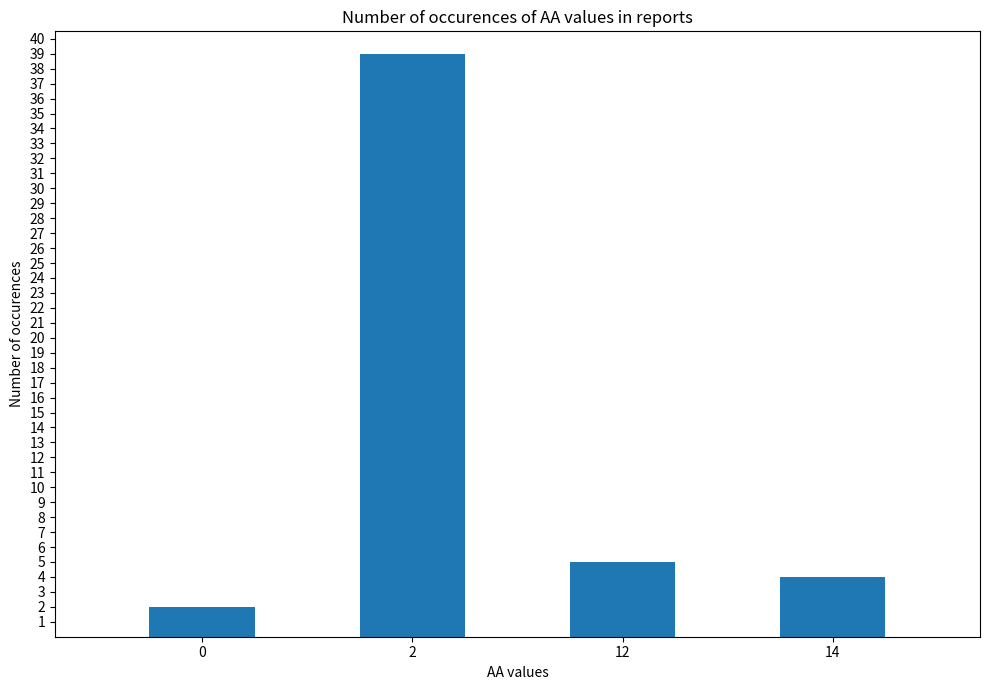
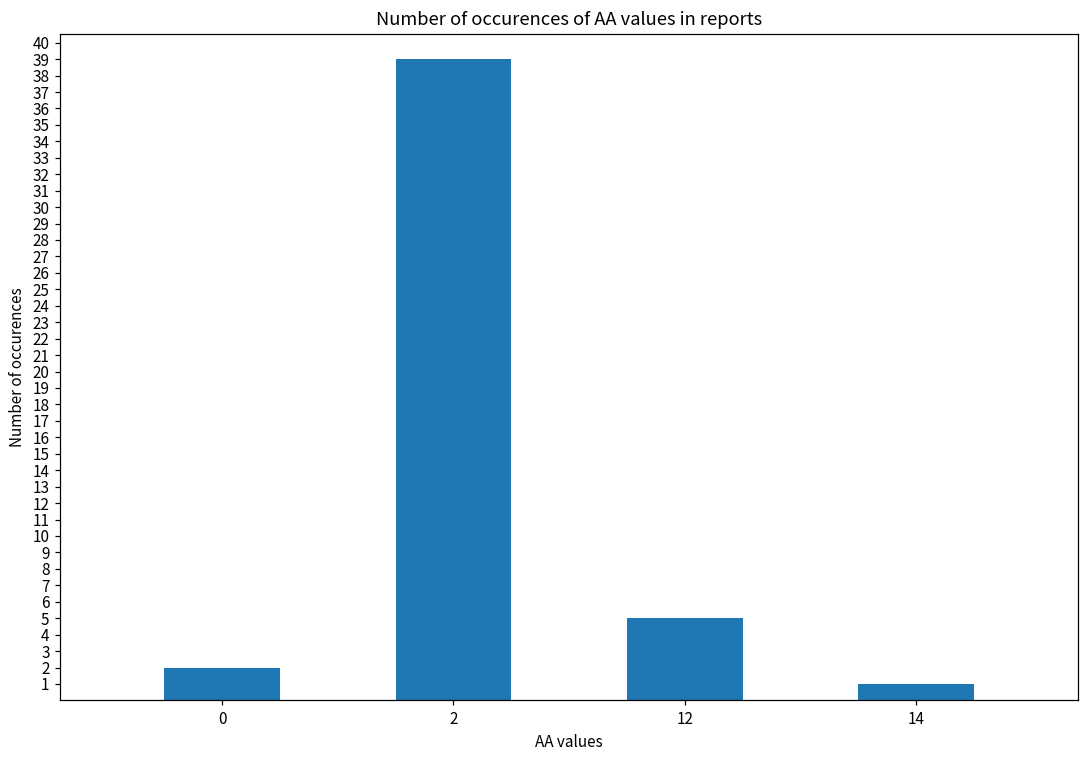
14: 4 -> 1
